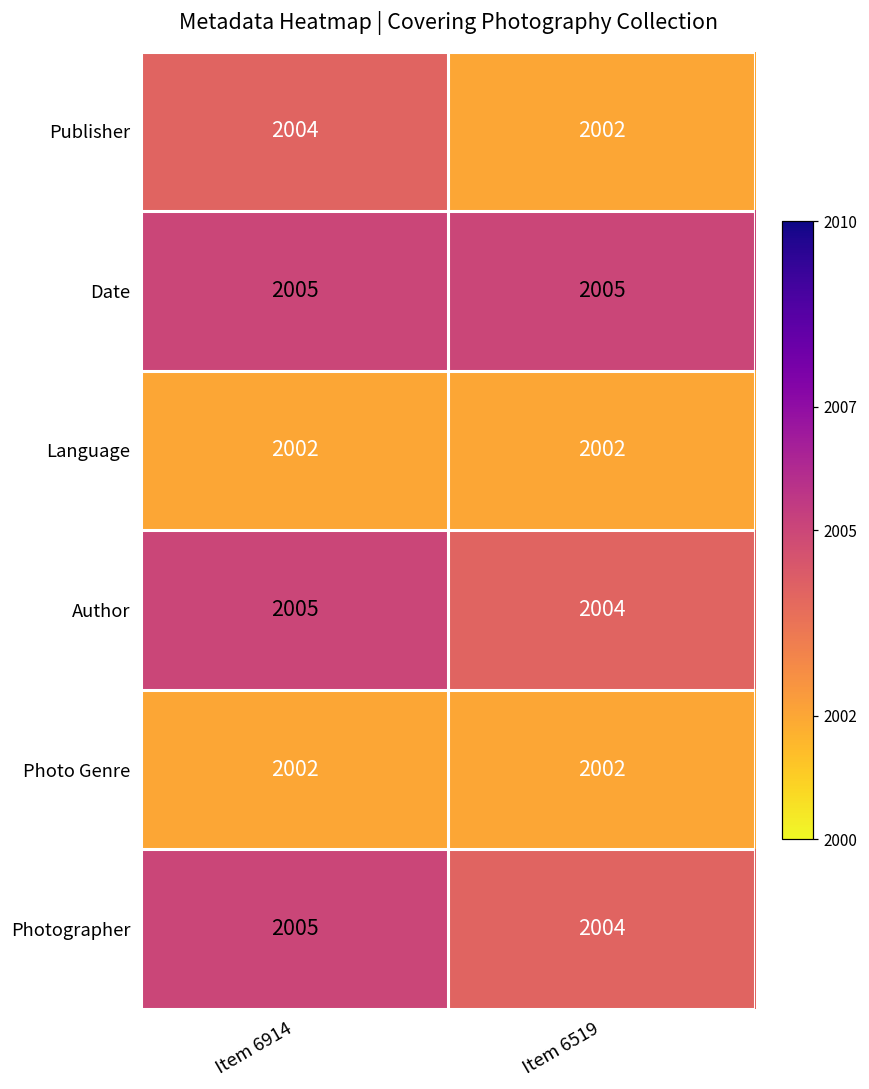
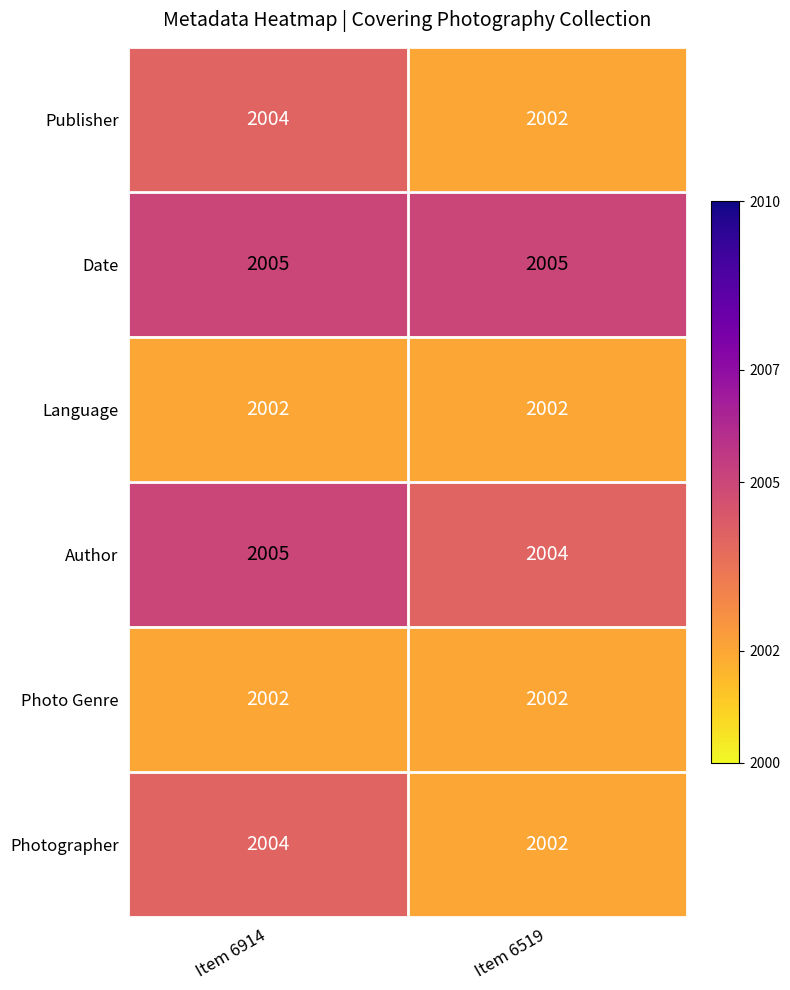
Photographer, Item 6914: 2005 -> 2004
Photographer, Item 6519: 2004 -> 2002
